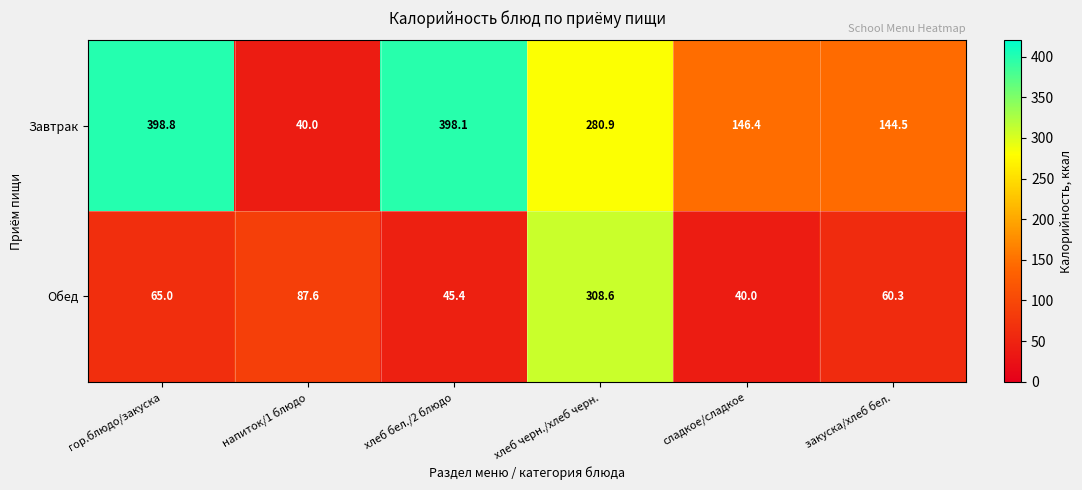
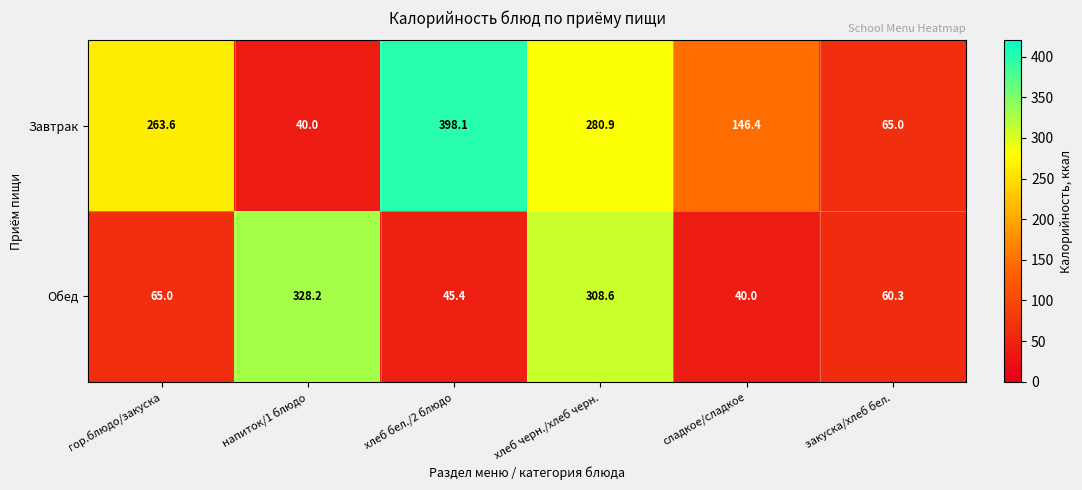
Завтрак, гор.блюдо/закуска: 398.8 -> 263.6
Завтрак, закуска/хлеб бел.: 144.5 -> 65.0
Обед, напиток/1 блюдо: 87.6 -> 328.2
